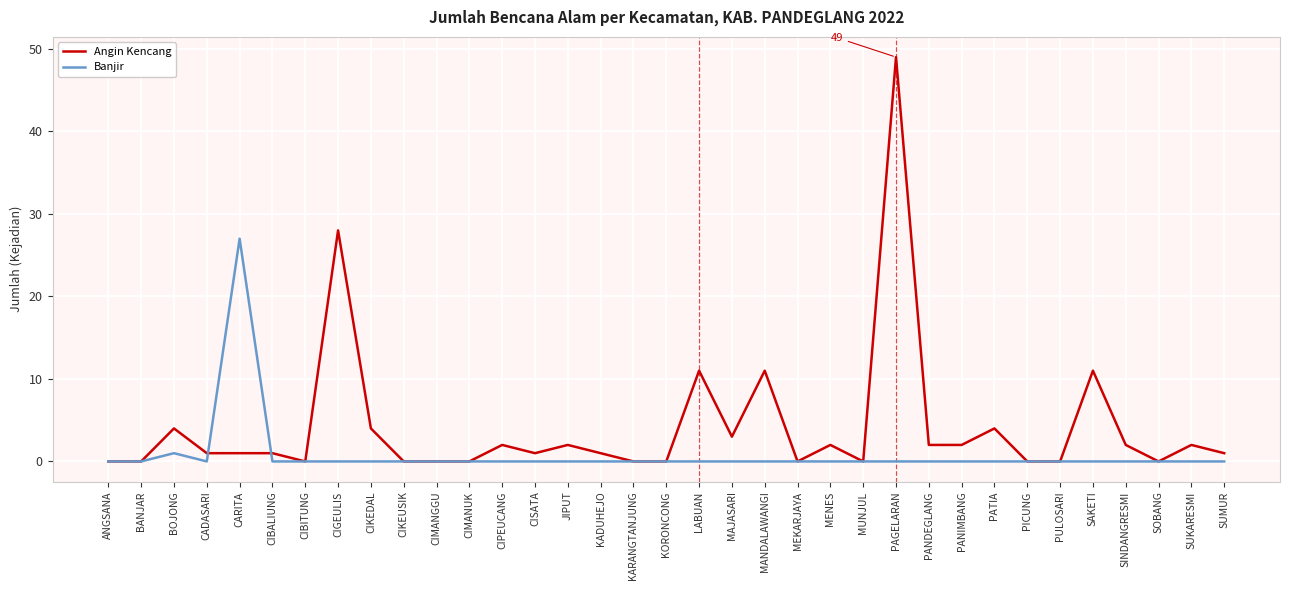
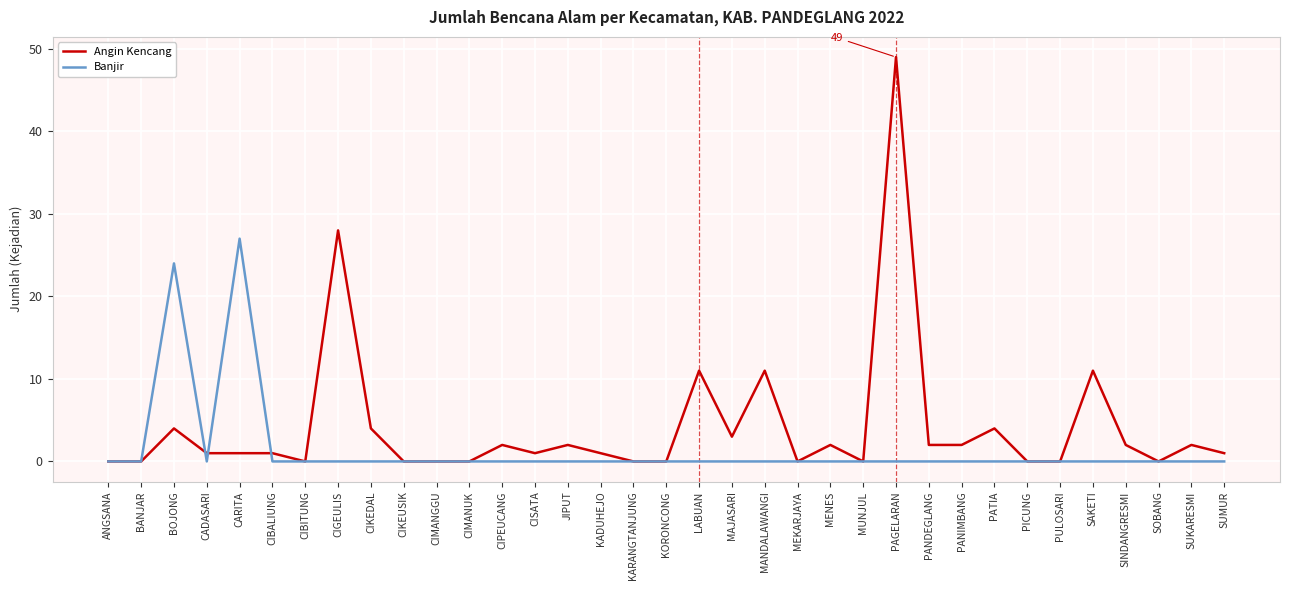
Banjir, BOJONG: 1 -> 24
